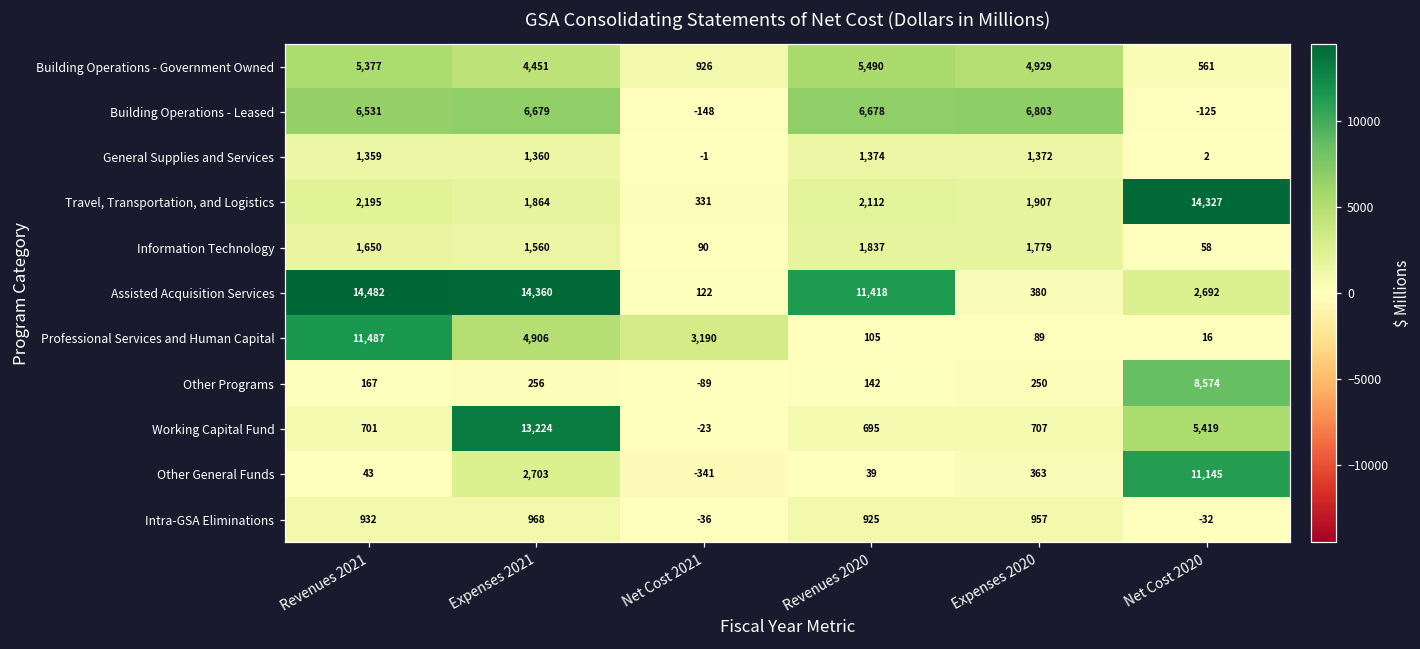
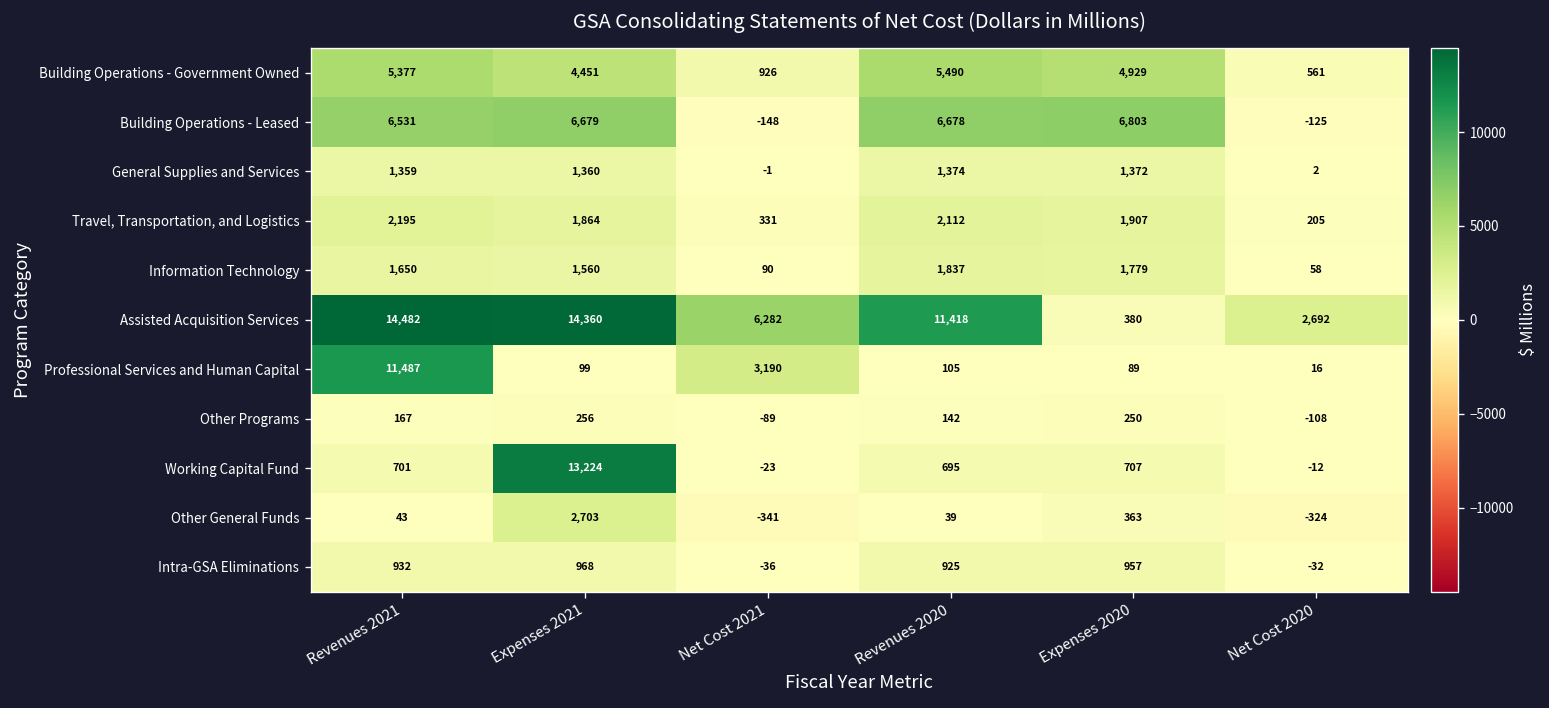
Travel, Transportation, and Logistics, Net Cost 2020: 14,327 -> 205
Assisted Acquisition Services, Net Cost 2021: 122 -> 6,282
Professional Services and Human Capital, Expenses 2021: 4,906 -> 99
Other Programs, Net Cost 2020: 8,574 -> -108
Working Capital Fund, Net Cost 2020: 5,419 -> -12
Other General Funds, Net Cost 2020: 11,145 -> -324
